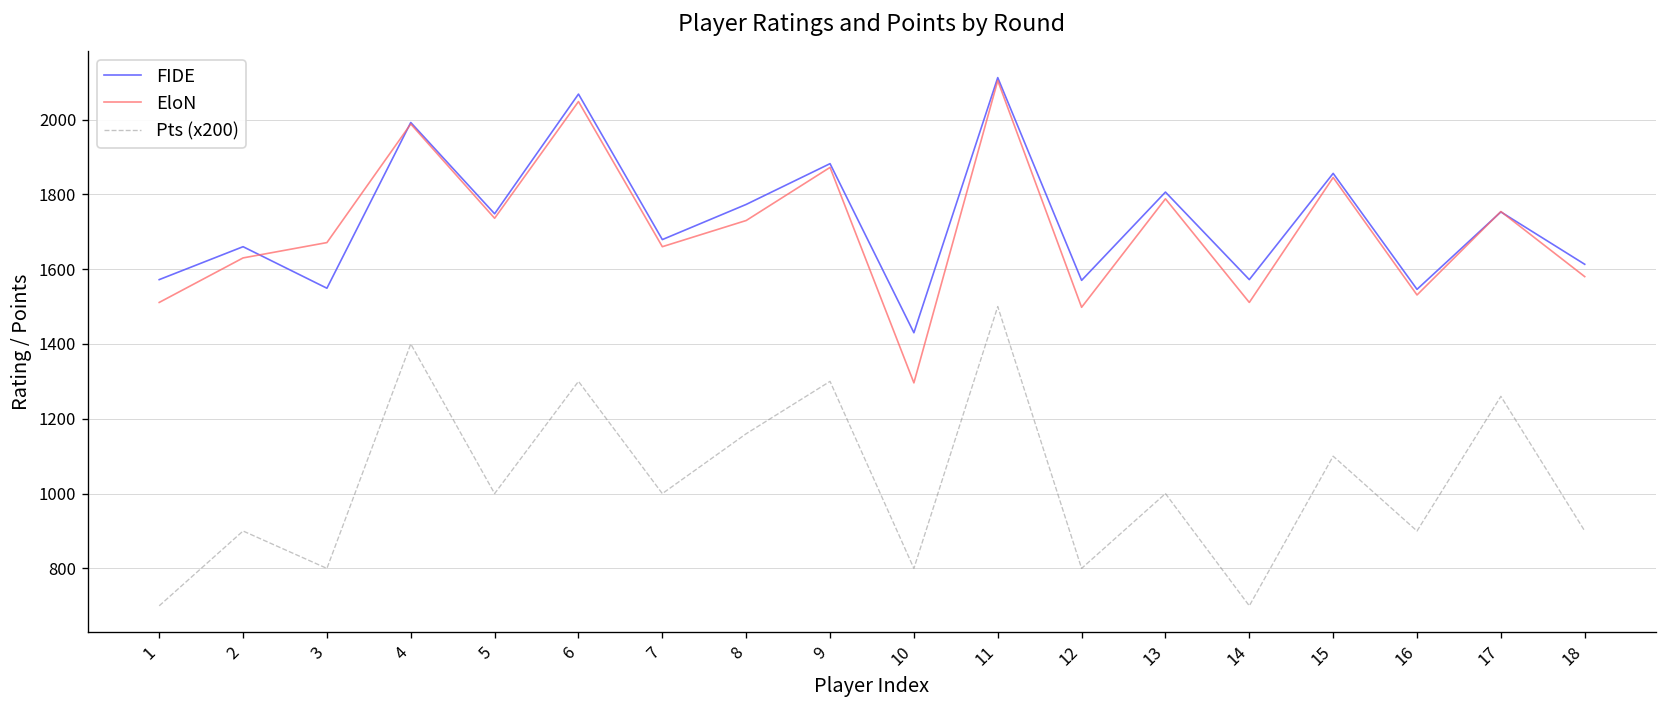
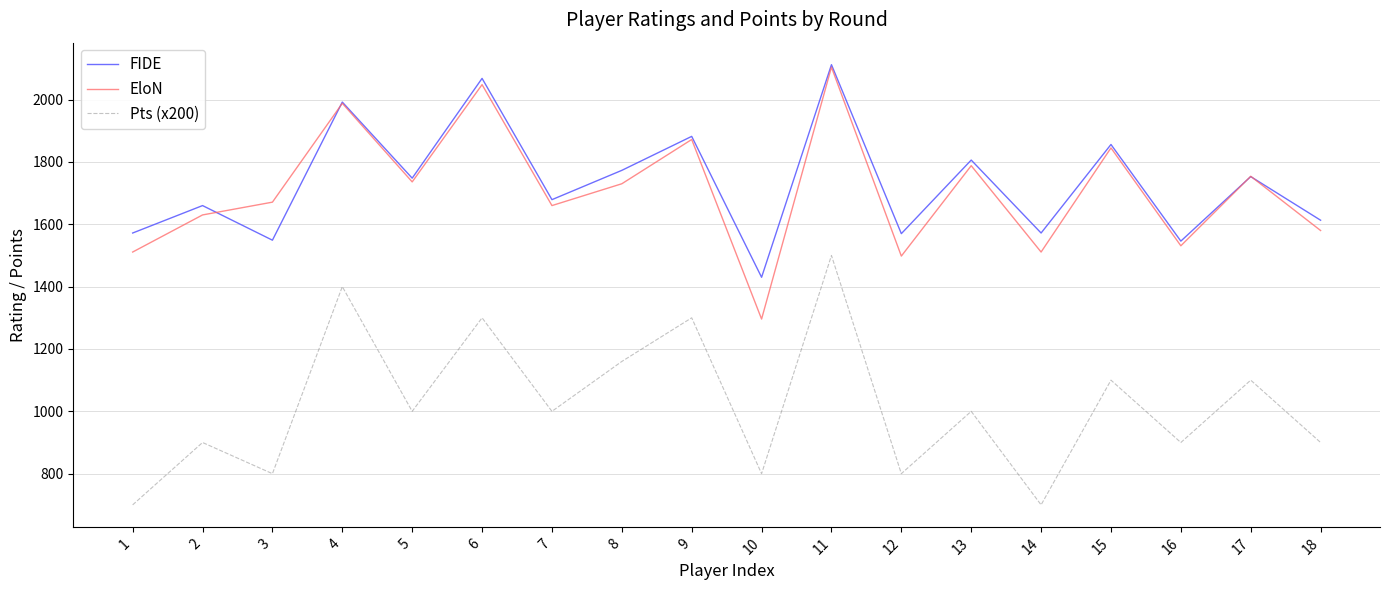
Pts (x200), 17: 1260 -> 1100
